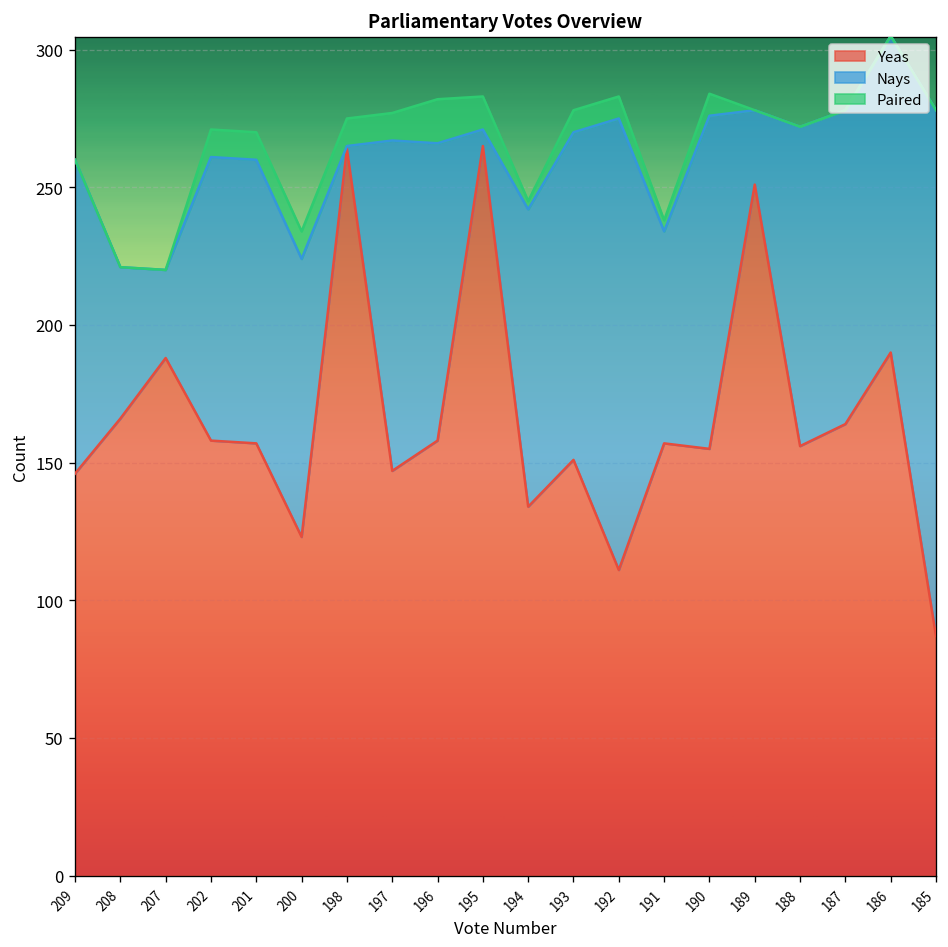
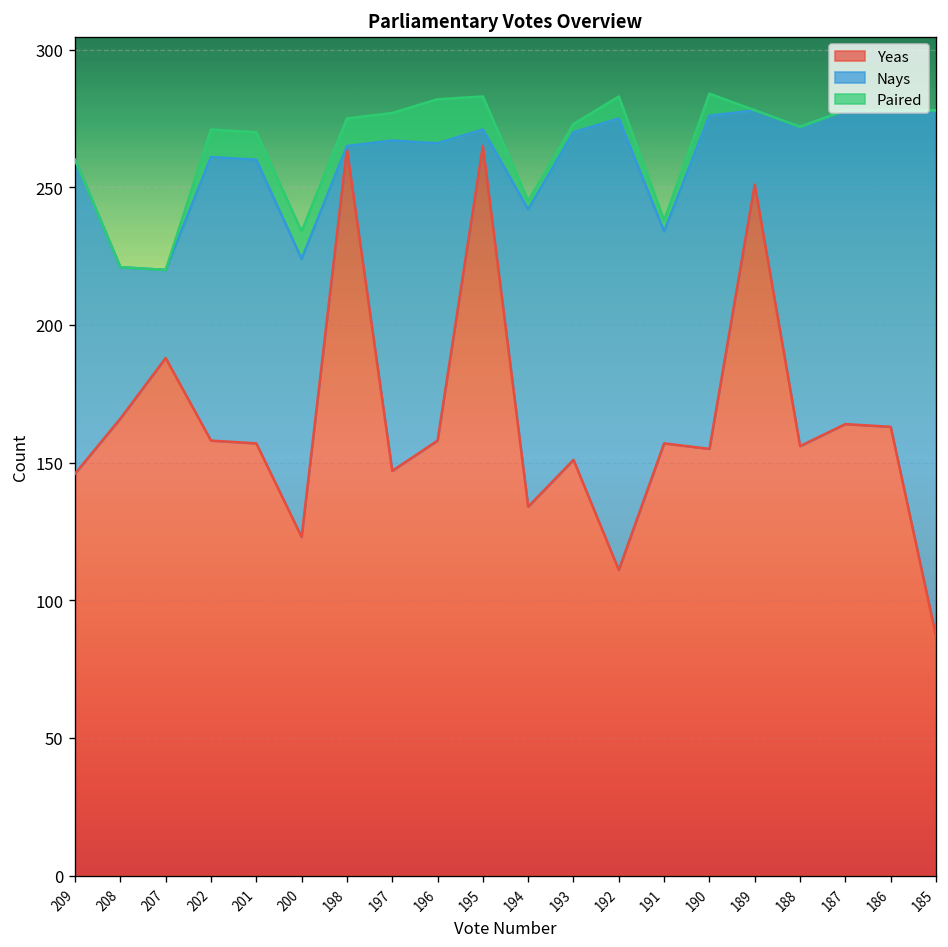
Paired, 193: 8 -> 3
Yeas, 186: 190 -> 163
